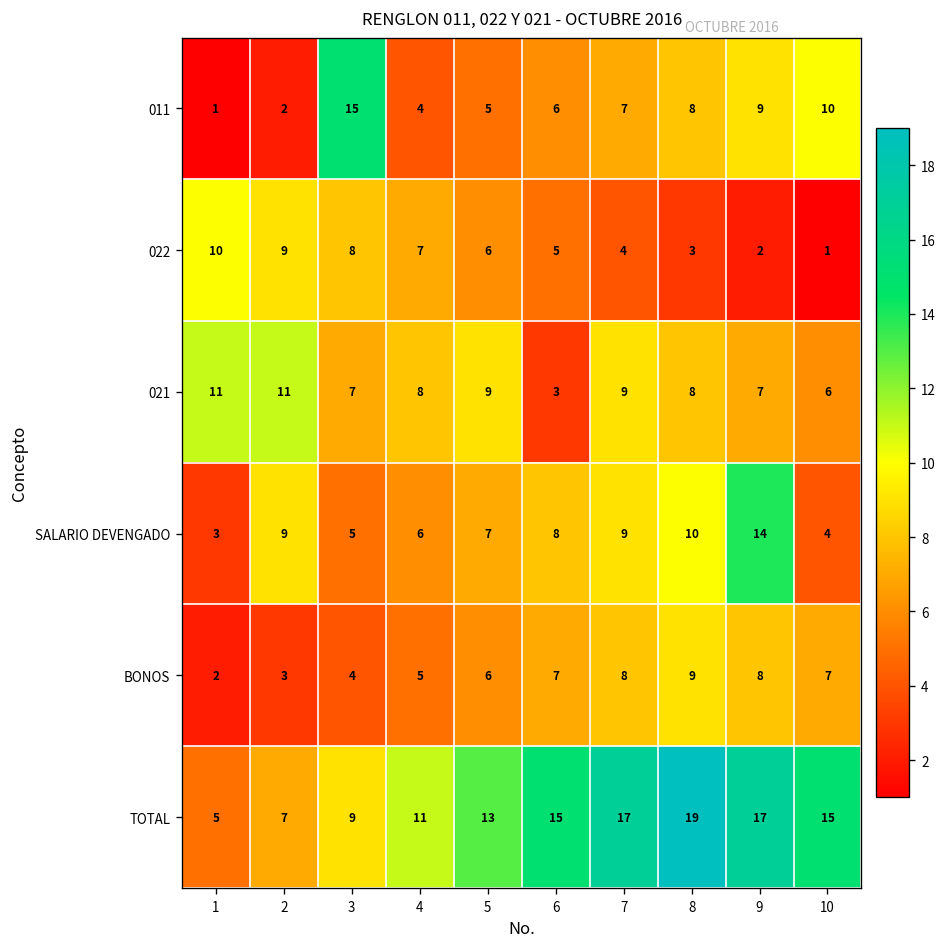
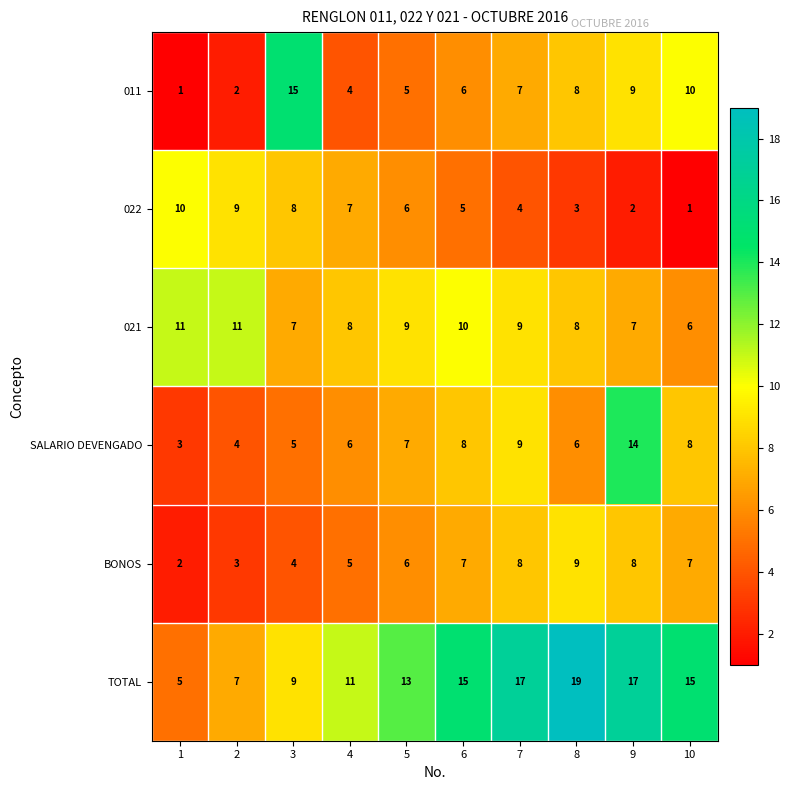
021, 6: 3 -> 10
SALARIO DEVENGADO, 2: 9 -> 4
SALARIO DEVENGADO, 8: 10 -> 6
SALARIO DEVENGADO, 10: 4 -> 8
